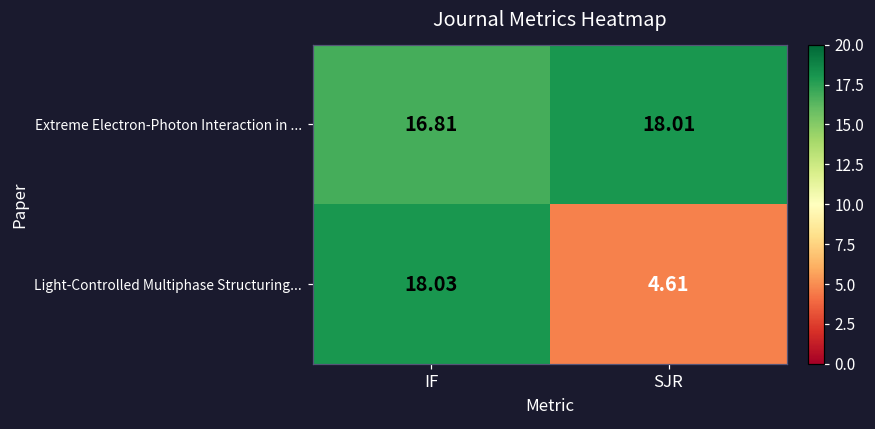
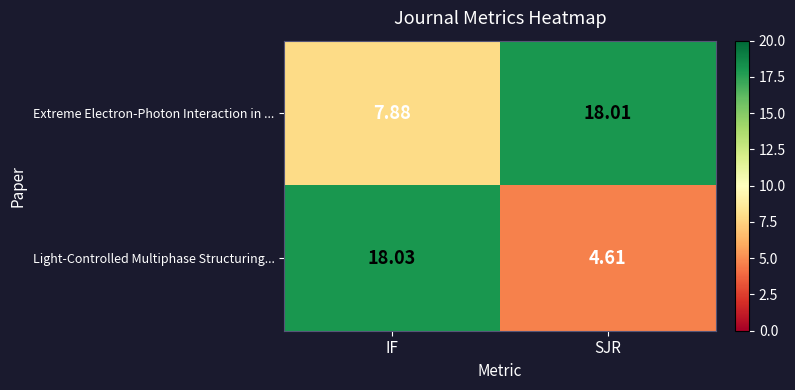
Extreme Electron-Photon Interaction in ..., IF: 16.81 -> 7.88
